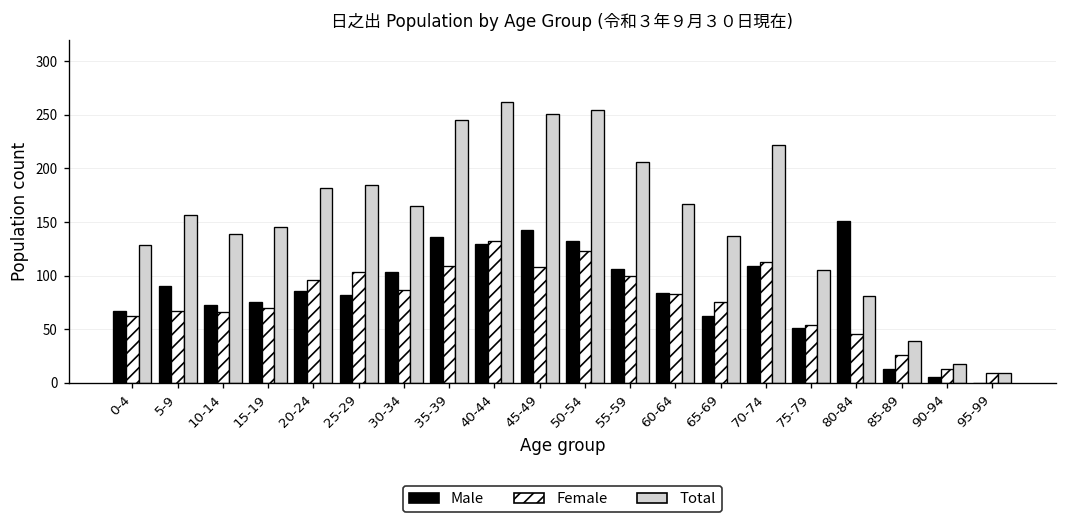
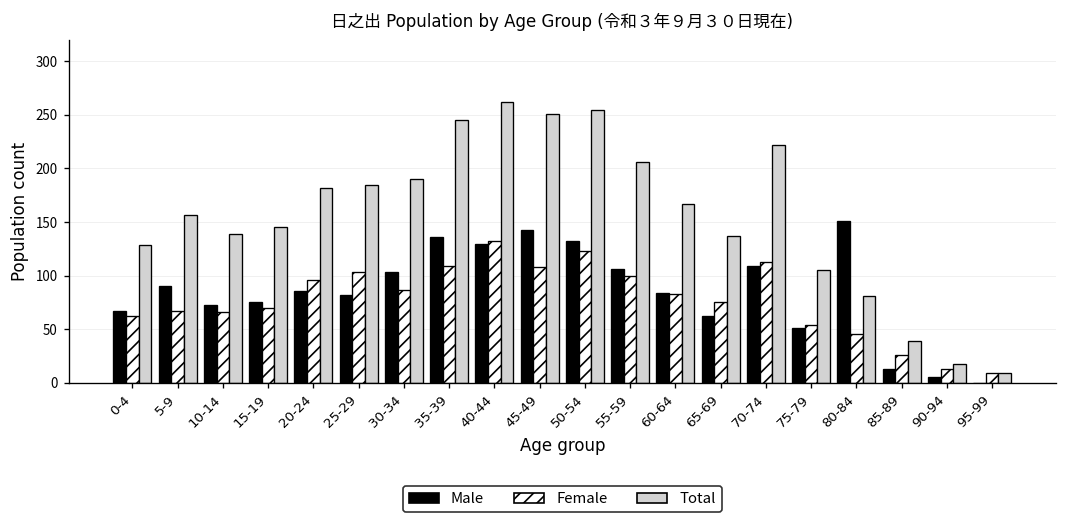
Total, 30-34: 170 -> 190
